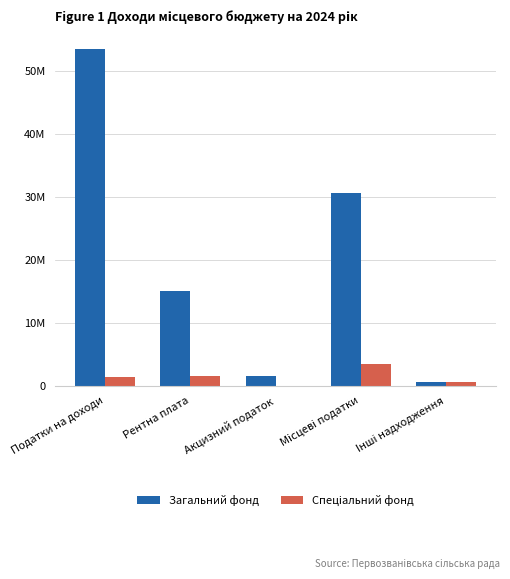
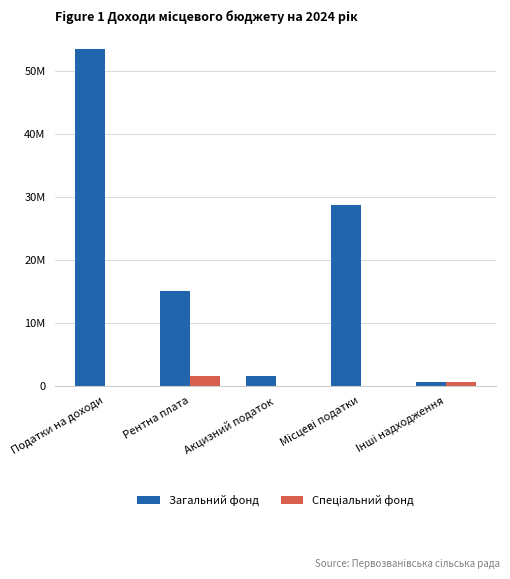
Спеціальний фонд, Податки на доходи: 1000000 -> 0
Загальний фонд, Місцеві податки: 31000000 -> 29000000
Спеціальний фонд, Місцеві податки: 3000000 -> 0
